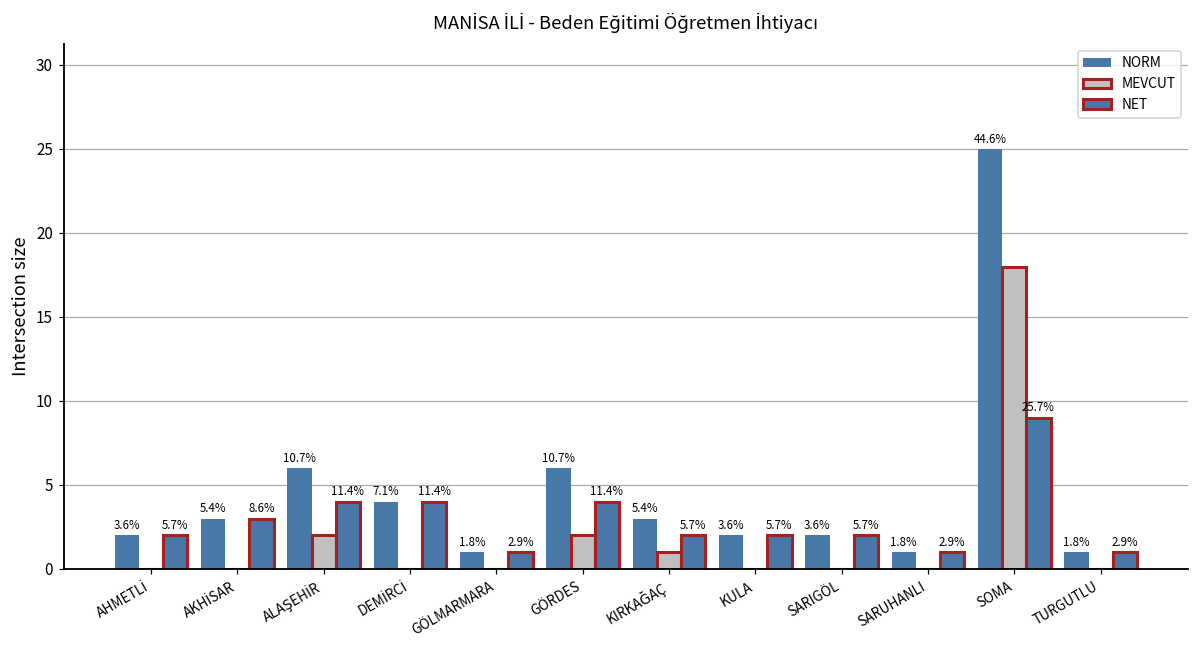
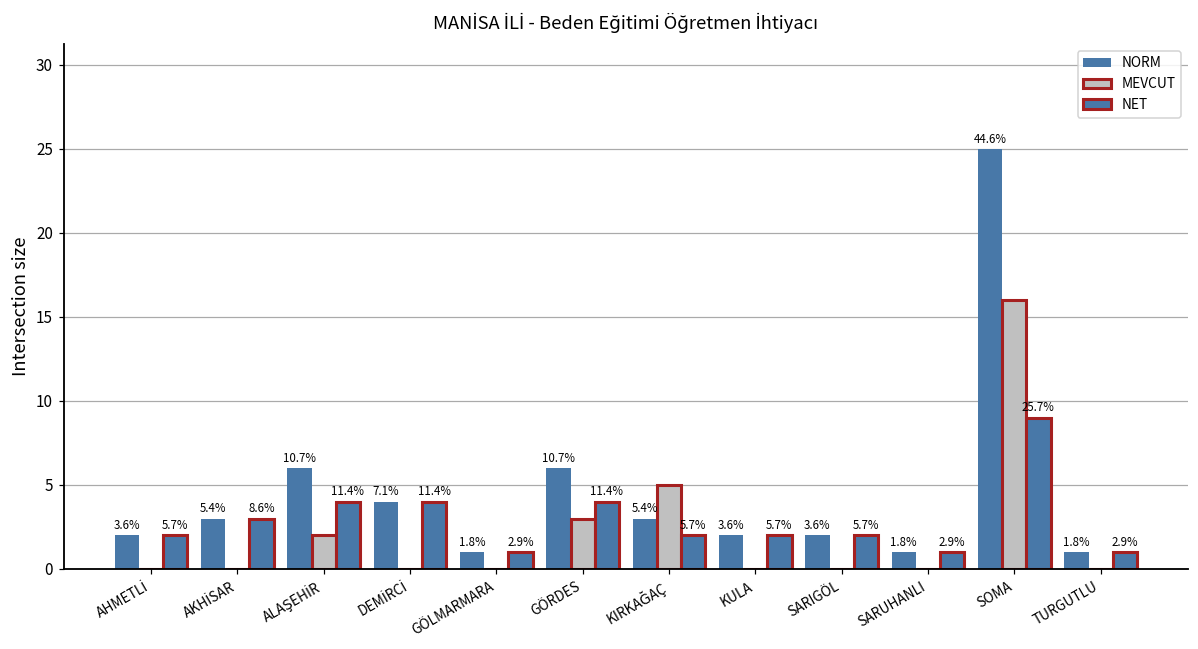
MEVCUT, GÖRDES: 2 -> 3
MEVCUT, KIRKAĞAÇ: 1 -> 5
MEVCUT, SOMA: 18 -> 16
